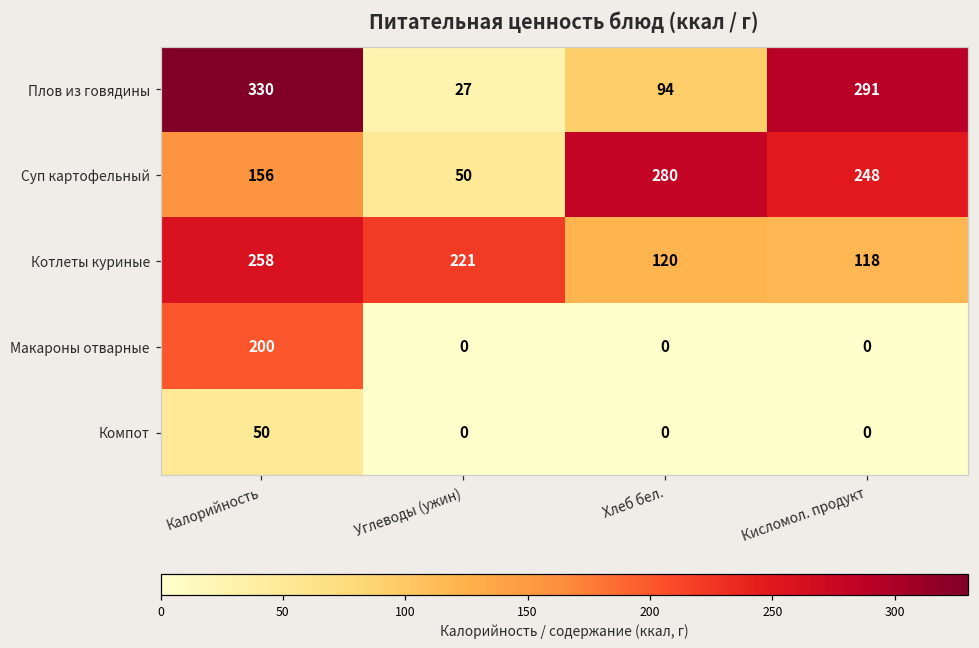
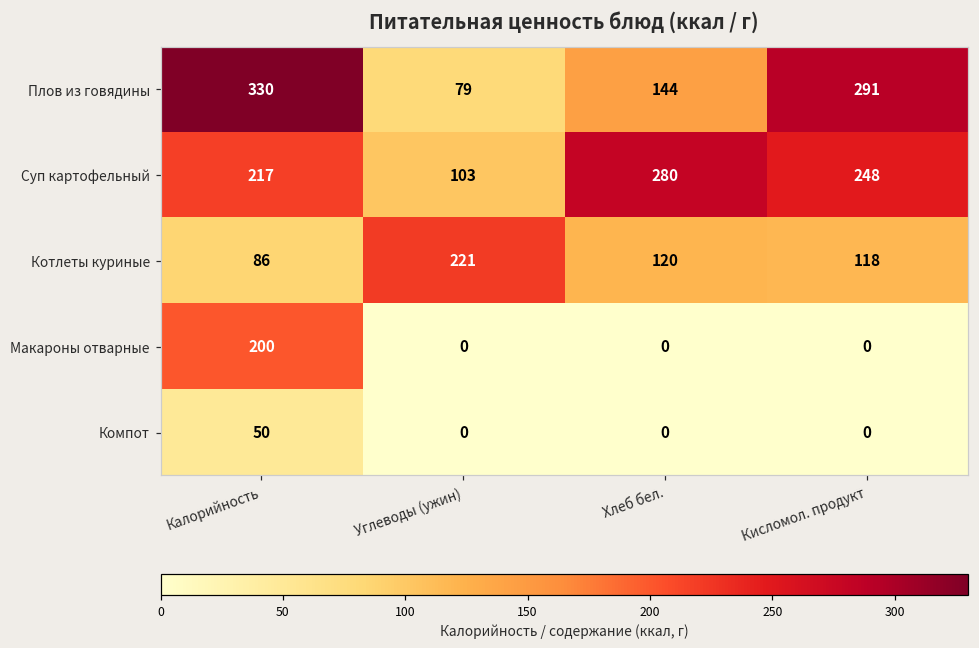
Плов из говядины, Углеводы (ужин): 27 -> 79
Плов из говядины, Хлеб бел.: 94 -> 144
Суп картофельный, Калорийность: 156 -> 217
Суп картофельный, Углеводы (ужин): 50 -> 103
Котлеты куриные, Калорийность: 258 -> 86
